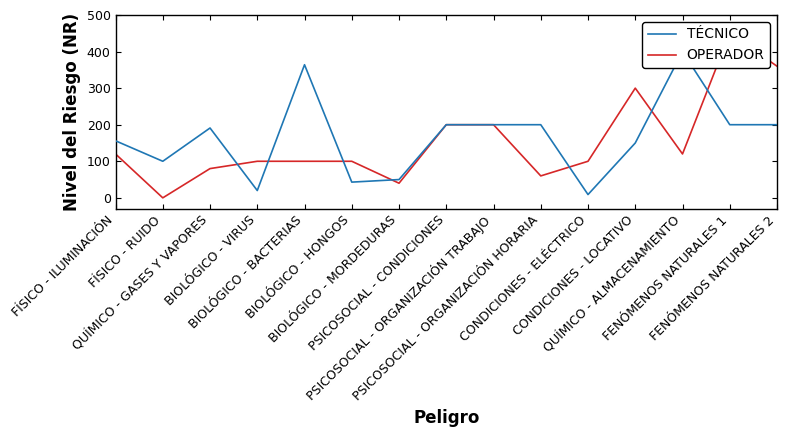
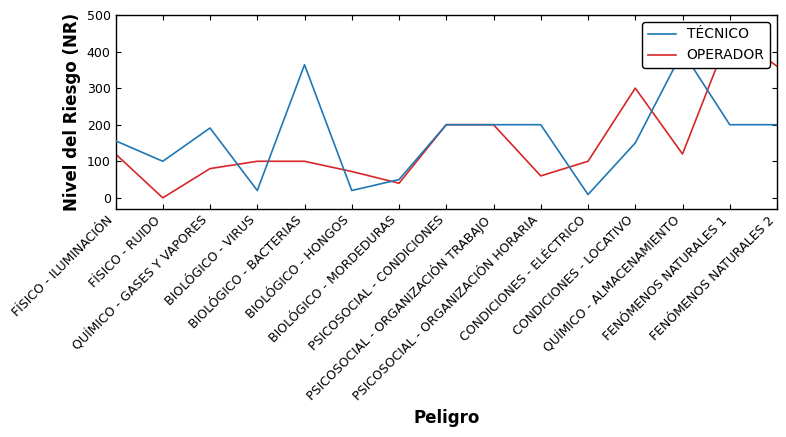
TÉCNICO, BIOLÓGICO - HONGOS: 40 -> 20
OPERADOR, BIOLÓGICO - HONGOS: 100 -> 70
